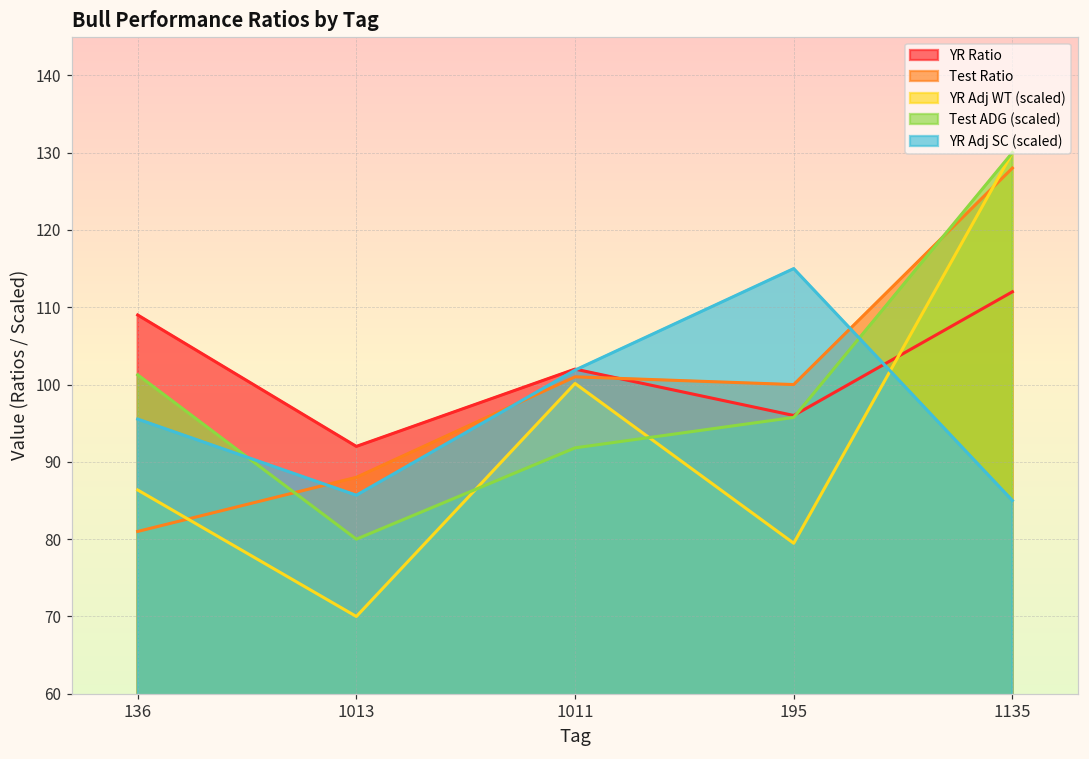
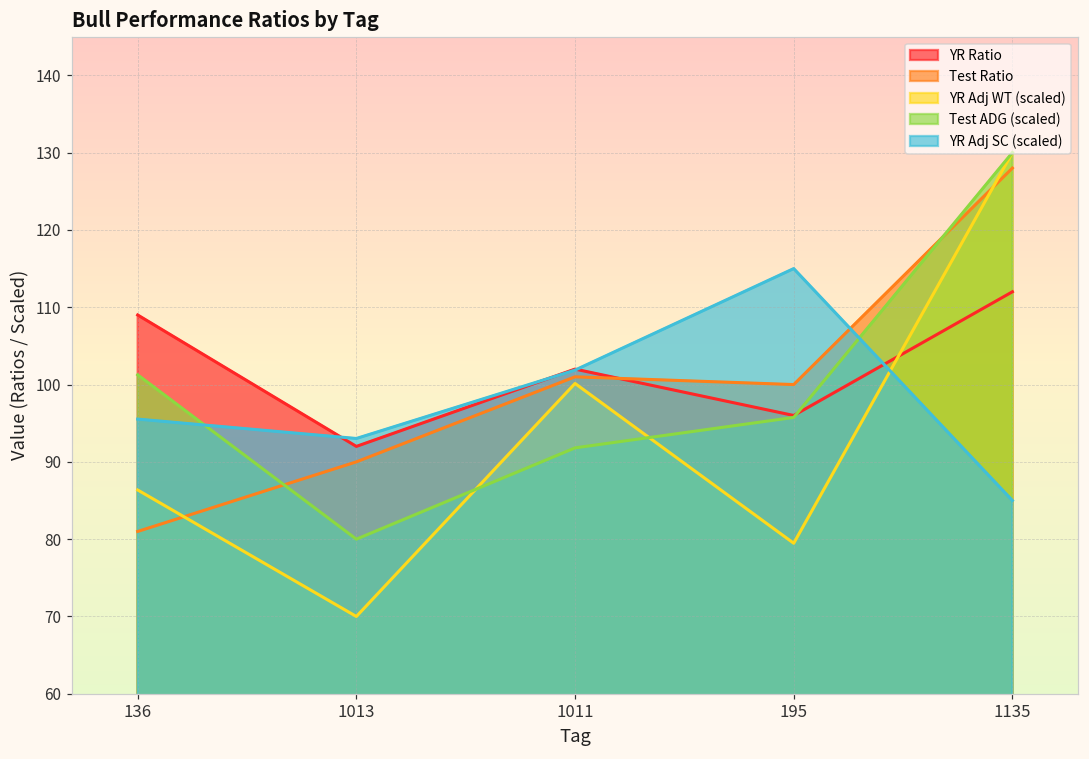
Test Ratio, 1013: 88 -> 90
YR Adj SC (scaled), 1013: 86 -> 93
